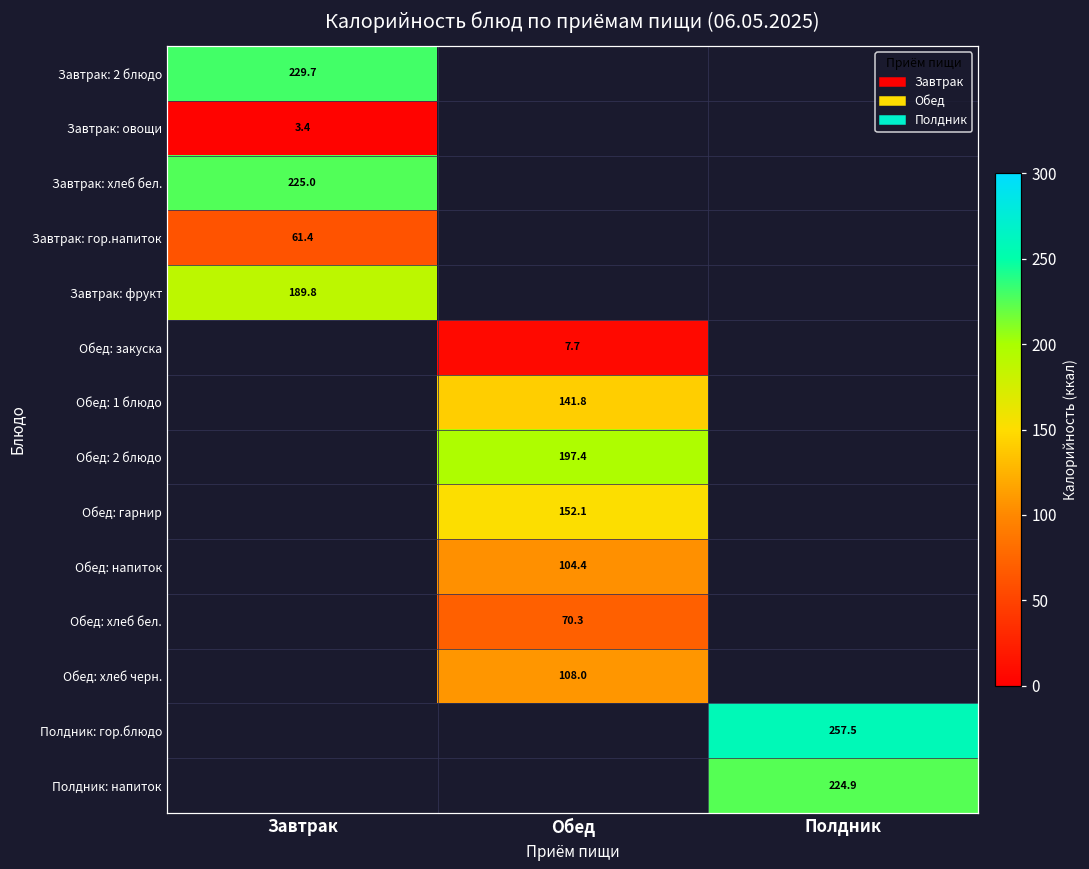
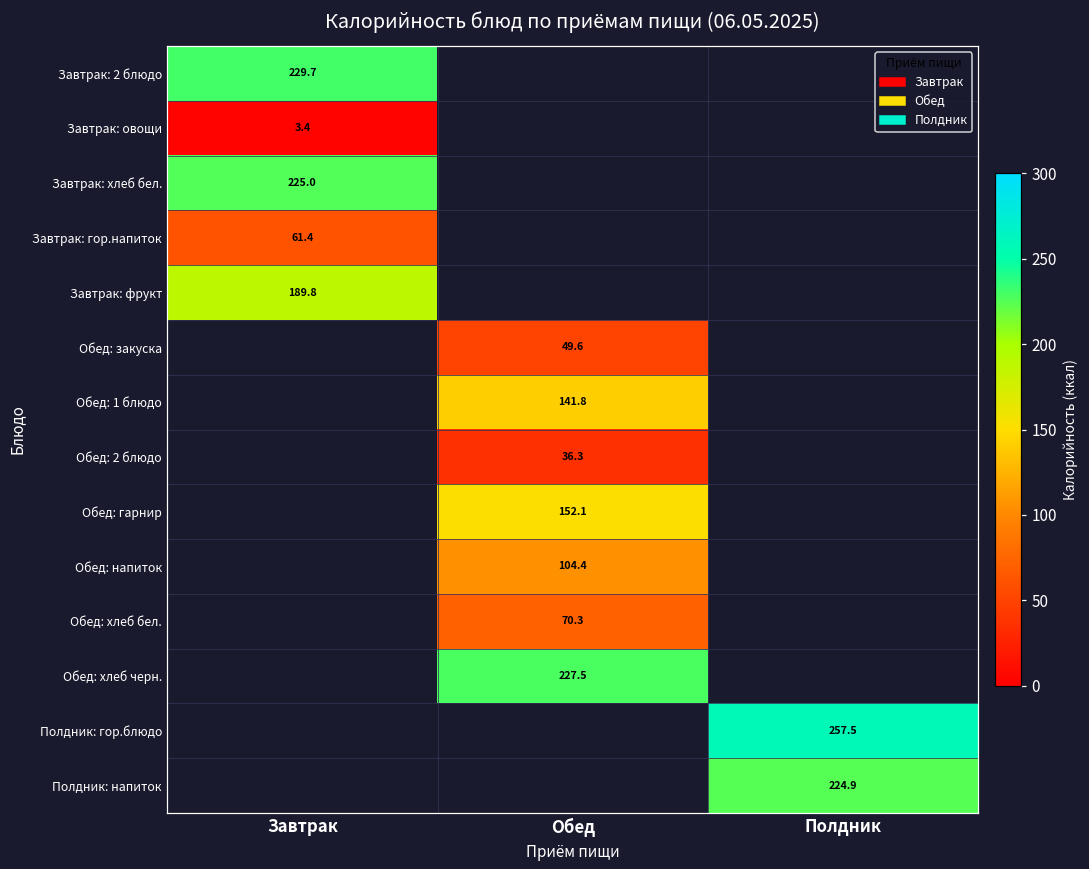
Обед: закуска, Обед: 7.7 -> 49.6
Обед: 2 блюдо, Обед: 197.4 -> 36.3
Обед: хлеб черн., Обед: 108.0 -> 227.5
